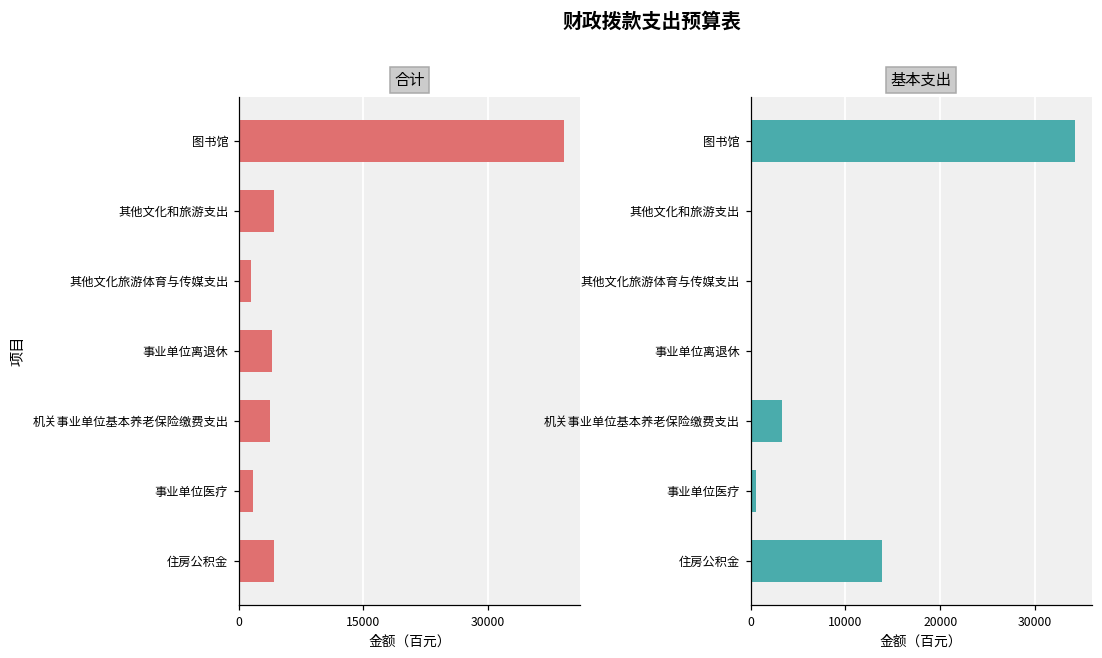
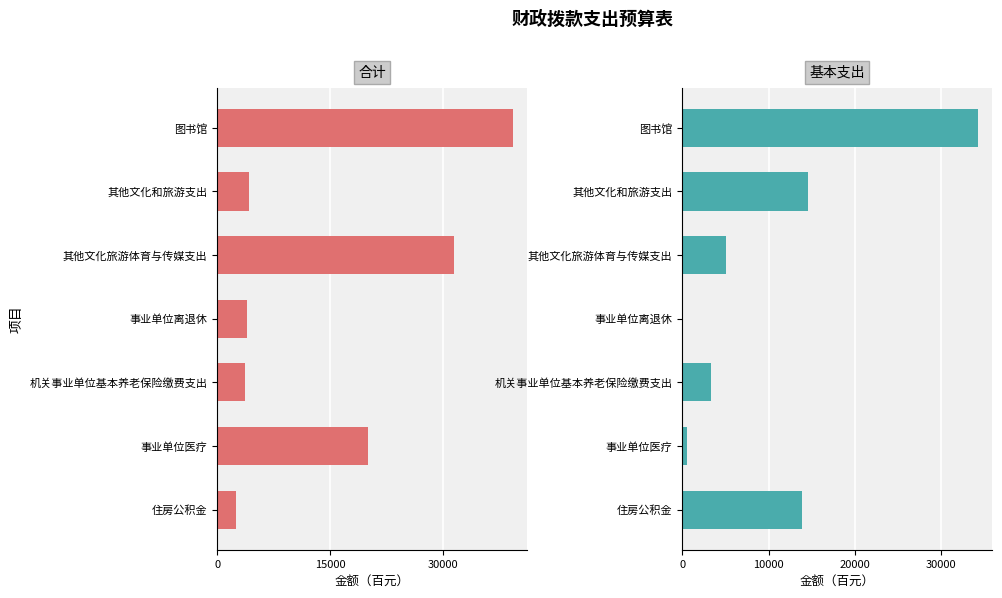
合计, 其他文化旅游体育与传媒支出: 1000 -> 31000
合计, 事业单位医疗: 2000 -> 20000
合计, 住房公积金: 4000 -> 2000
基本支出, 其他文化和旅游支出: 0 -> 15000
基本支出, 其他文化旅游体育与传媒支出: 0 -> 5000
